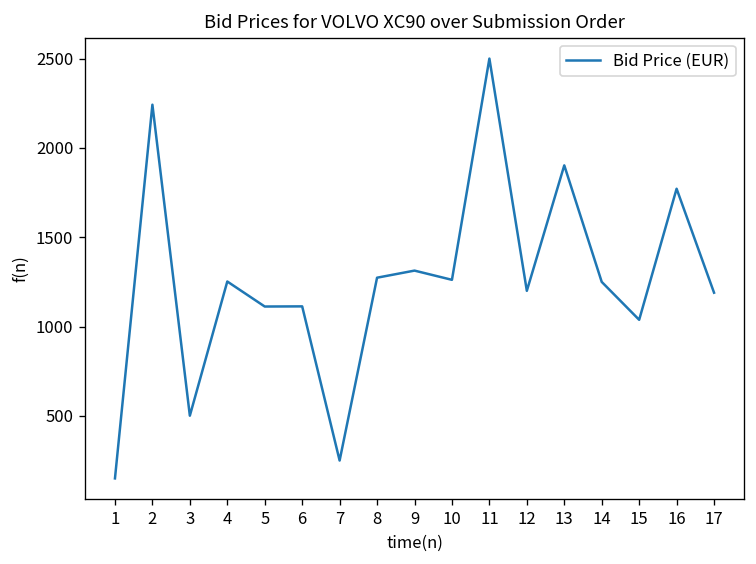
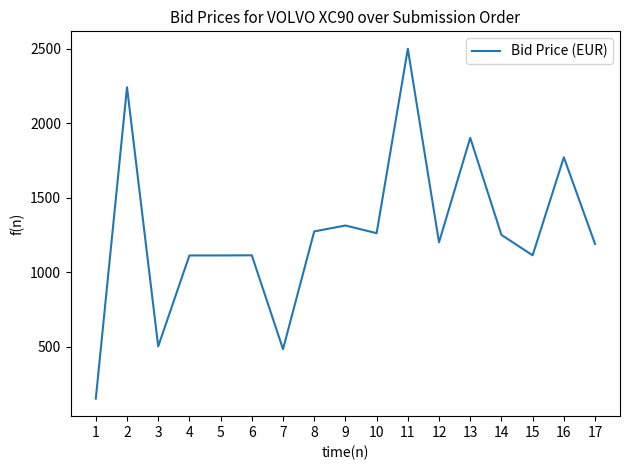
4: 1250 -> 1110
7: 250 -> 480
15: 1040 -> 1110
